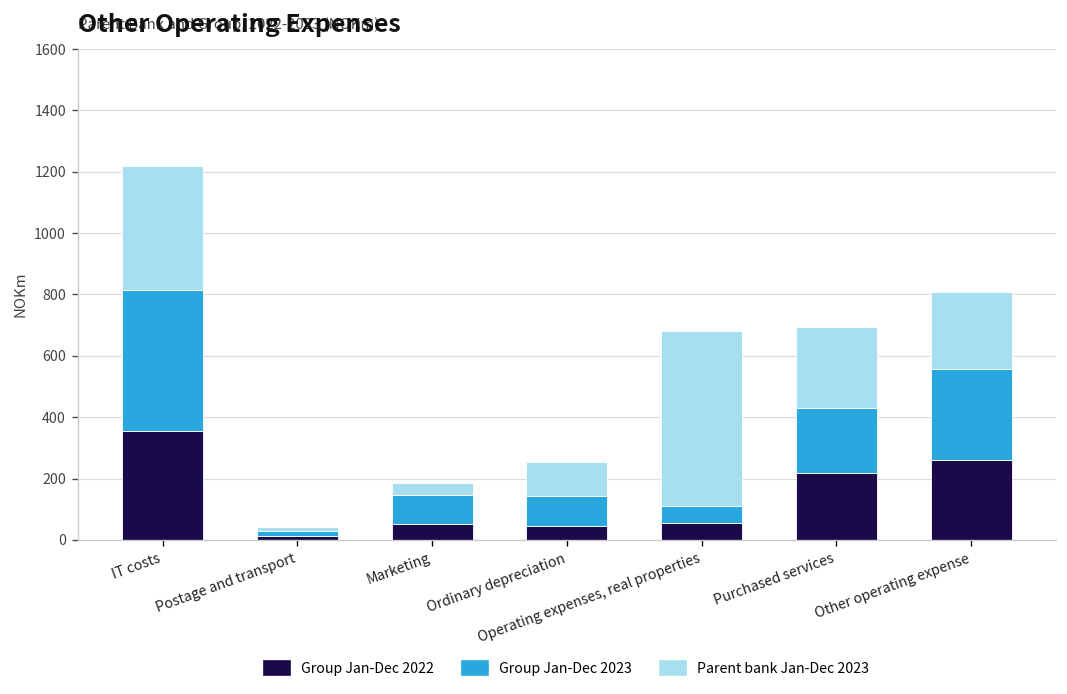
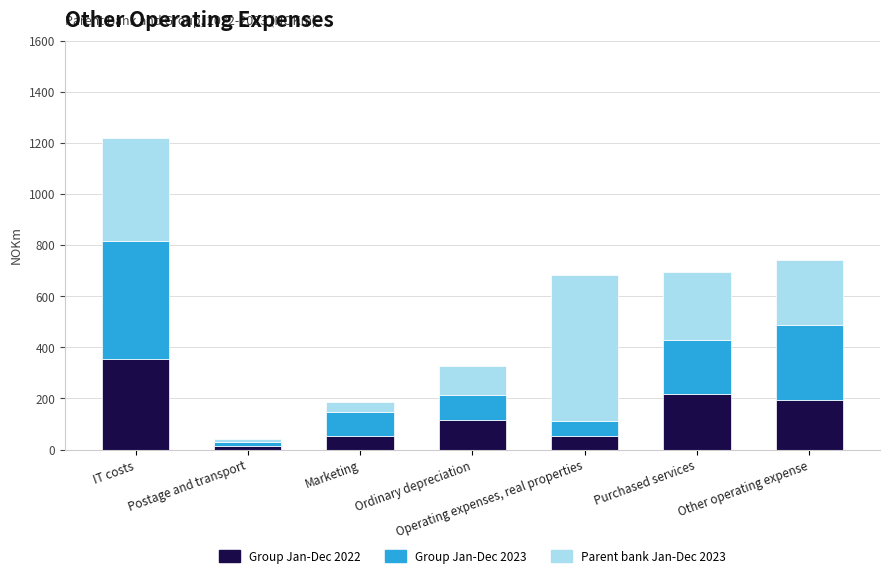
Group Jan-Dec 2022, Ordinary depreciation: 50 -> 120
Group Jan-Dec 2022, Other operating expense: 260 -> 200
